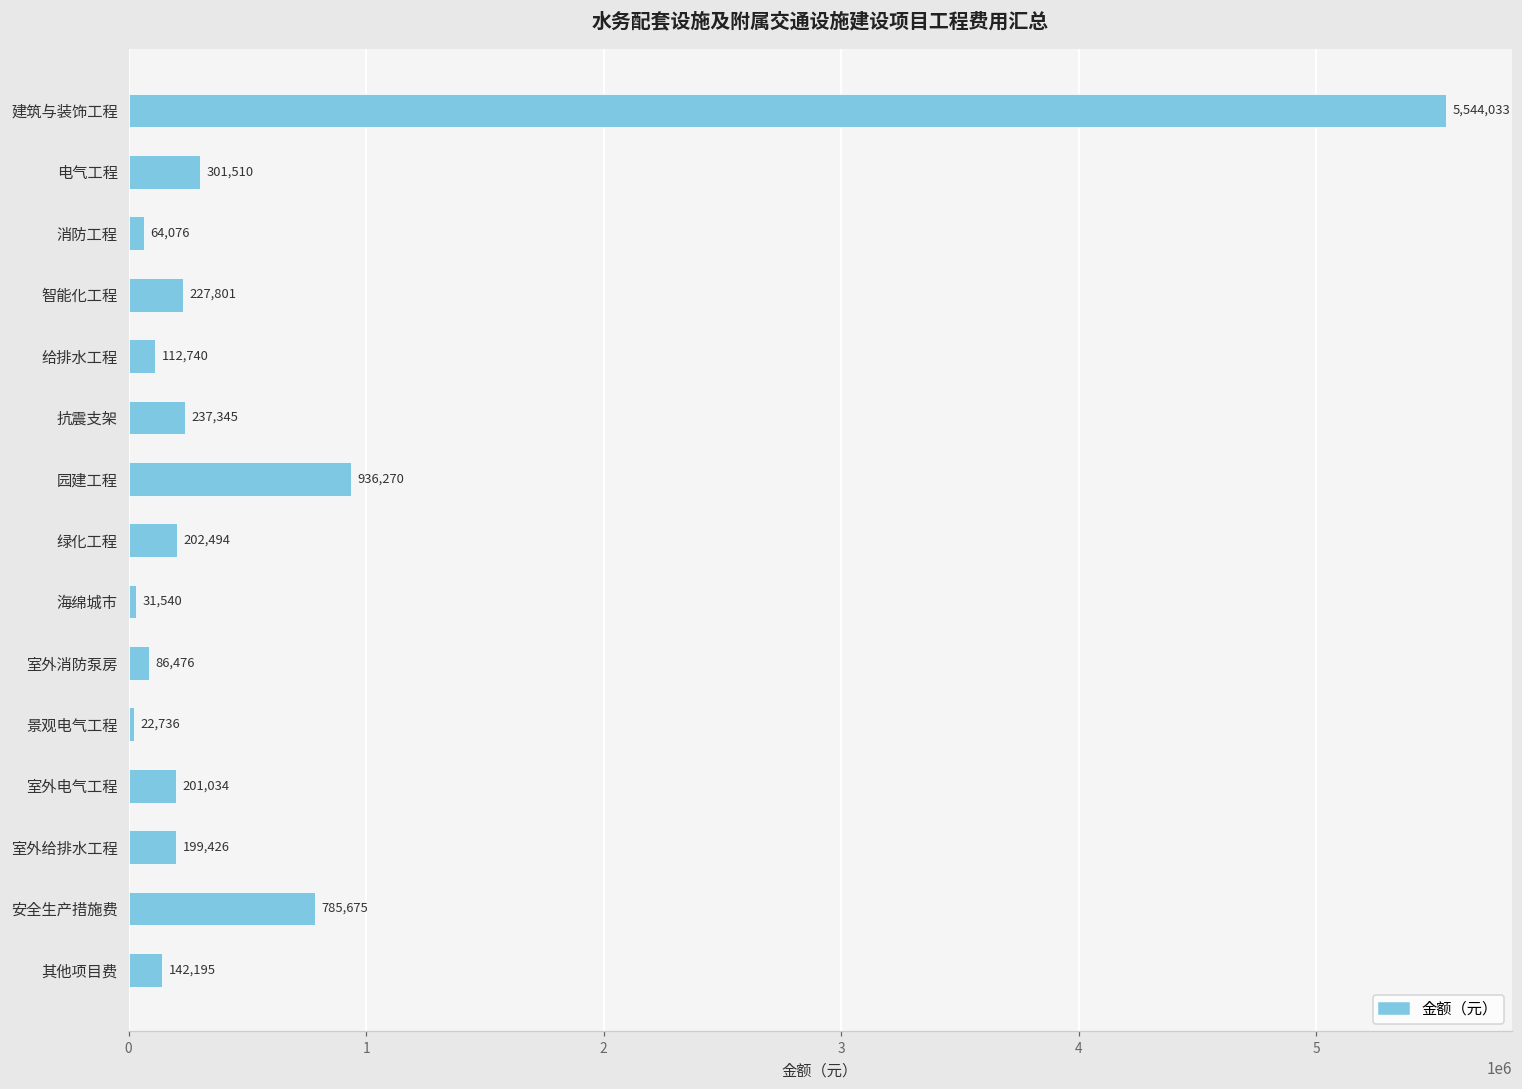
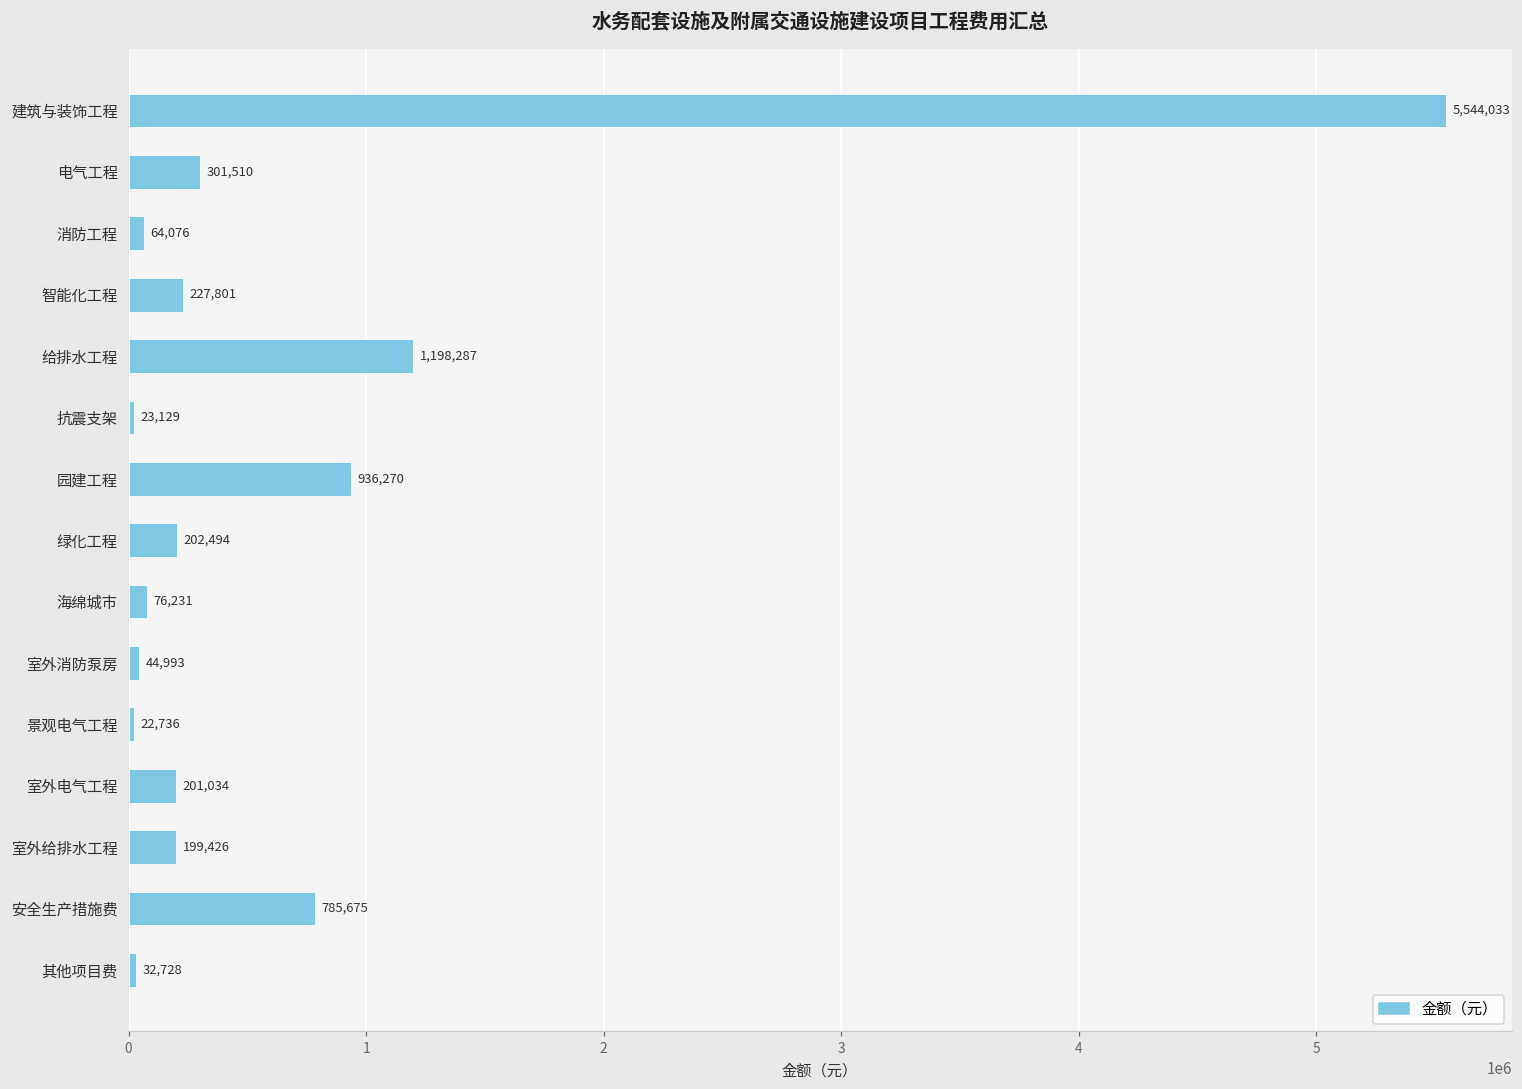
给排水工程: 112,740 -> 1,198,287
抗震支架: 237,345 -> 23,129
海绵城市: 31,540 -> 76,231
室外消防泵房: 86,476 -> 44,993
其他项目费: 142,195 -> 32,728
